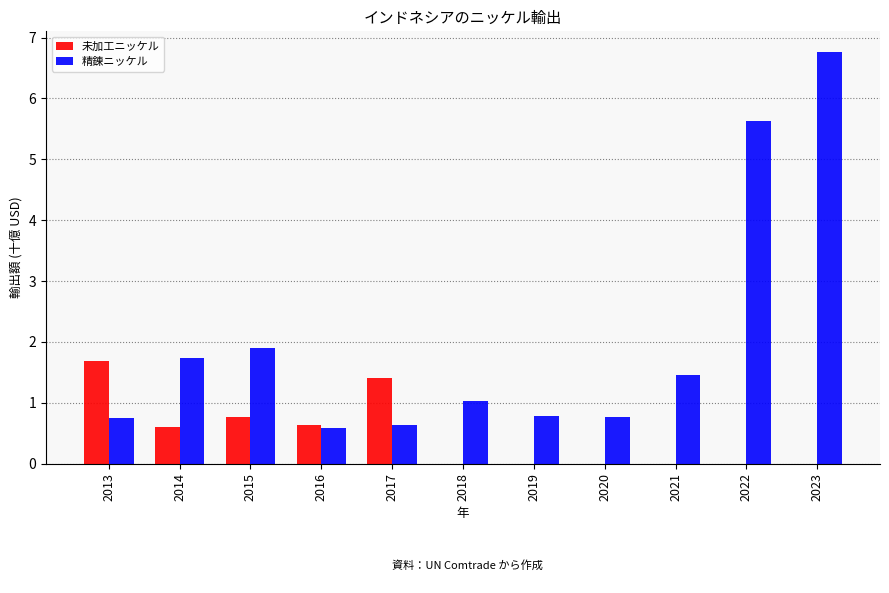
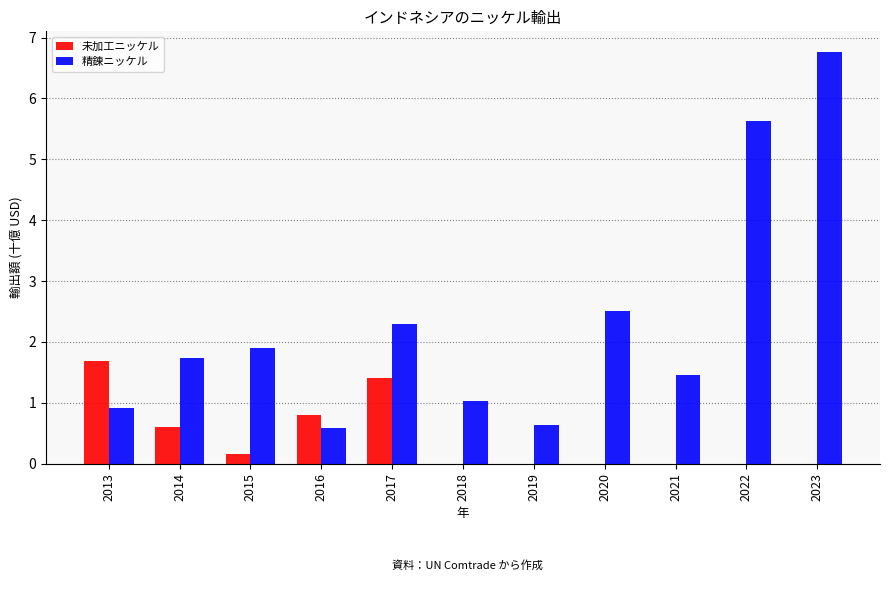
精錬ニッケル, 2013: 0.8 -> 0.9
未加工ニッケル, 2015: 0.8 -> 0.2
未加工ニッケル, 2016: 0.6 -> 0.8
精錬ニッケル, 2017: 0.6 -> 2.3
精錬ニッケル, 2019: 0.8 -> 0.6
精錬ニッケル, 2020: 0.8 -> 2.5
